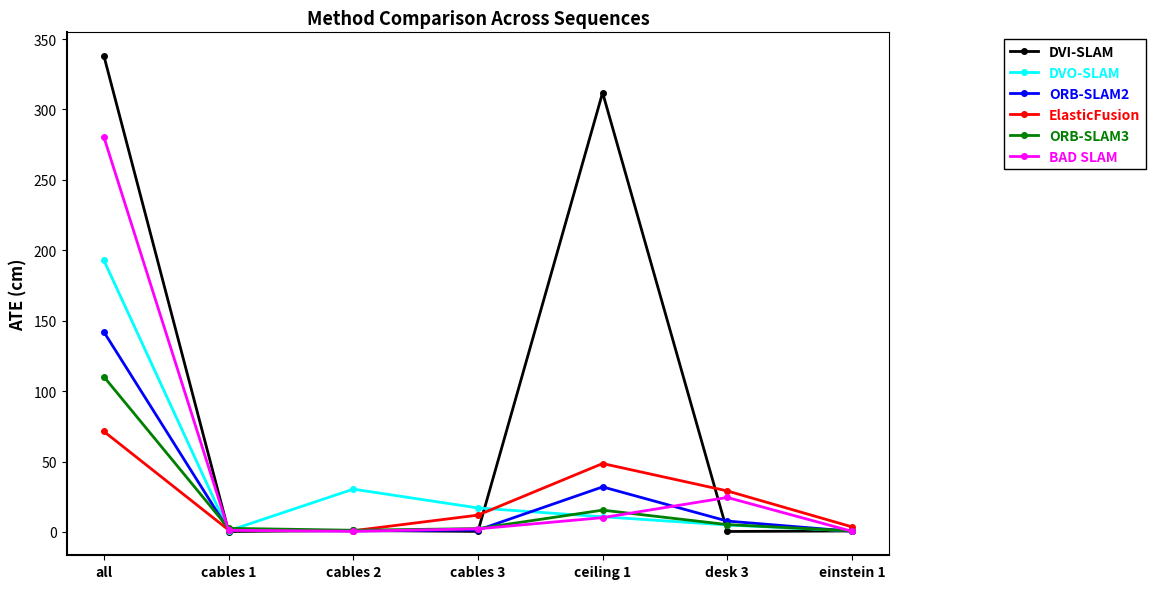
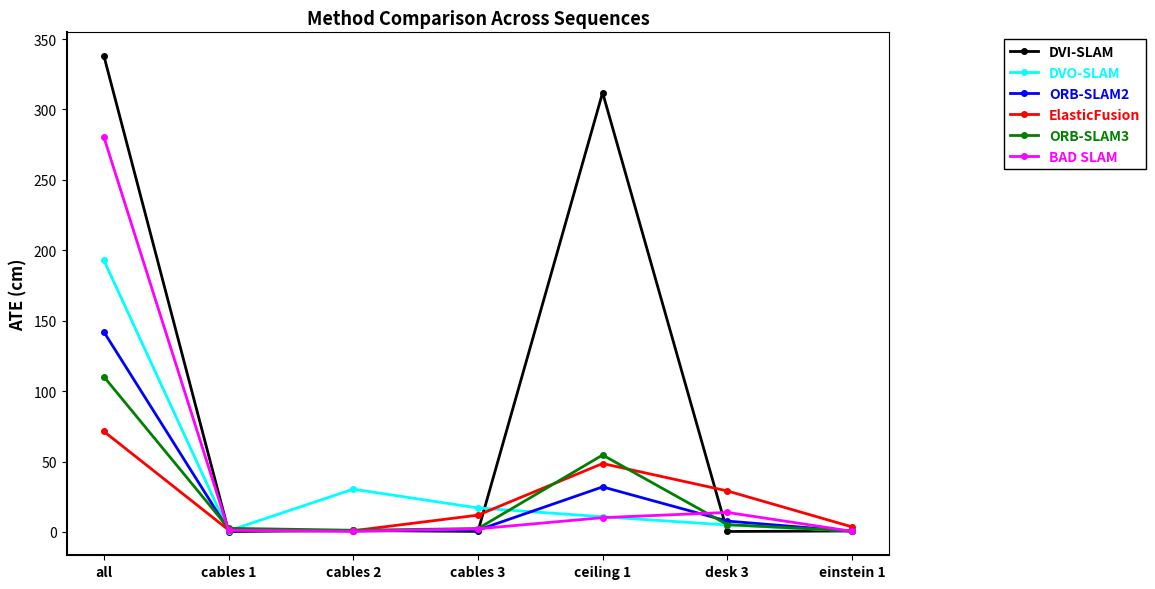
ORB-SLAM3, ceiling 1: 15 -> 55
BAD SLAM, desk 3: 25 -> 14
